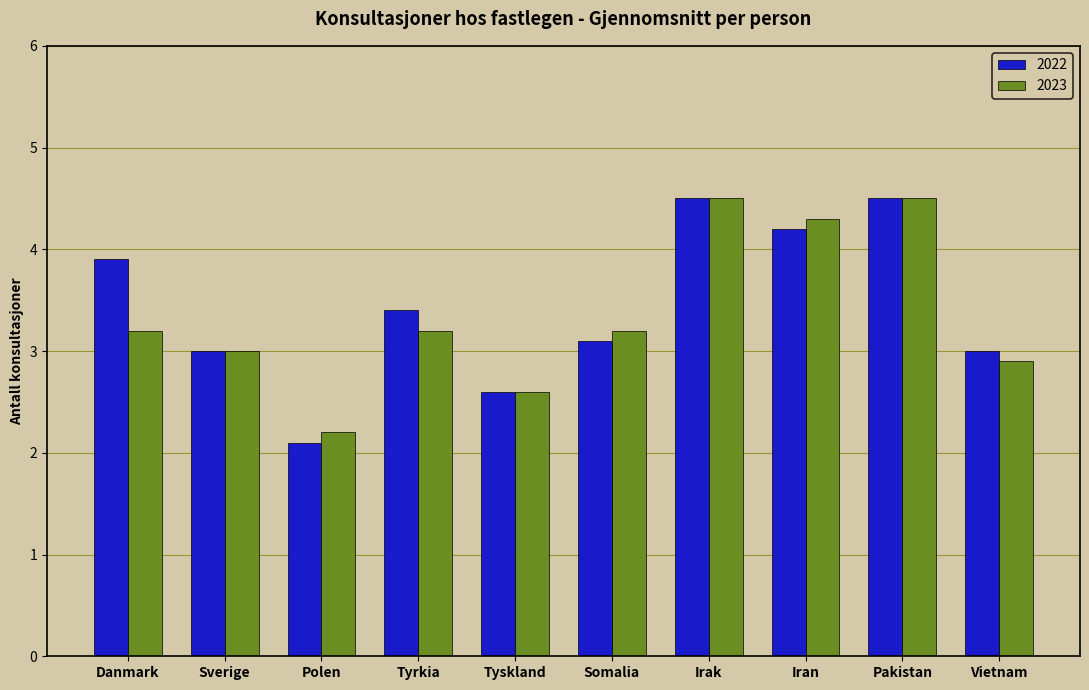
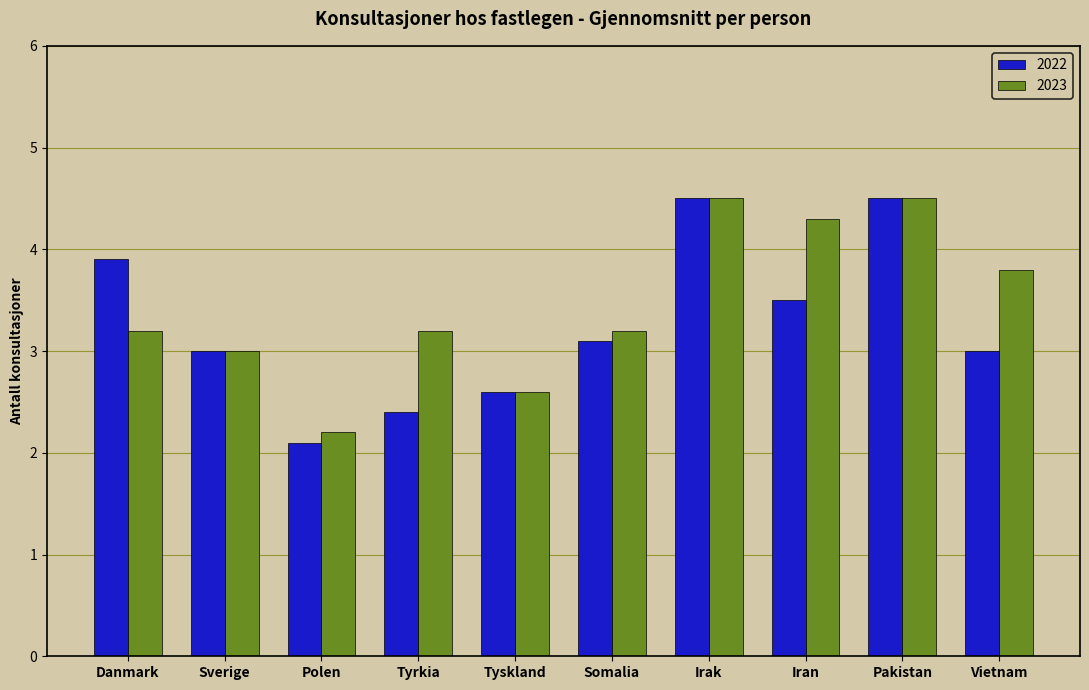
2022, Tyrkia: 3.4 -> 2.4
2022, Iran: 4.2 -> 3.5
2023, Vietnam: 2.9 -> 3.8
